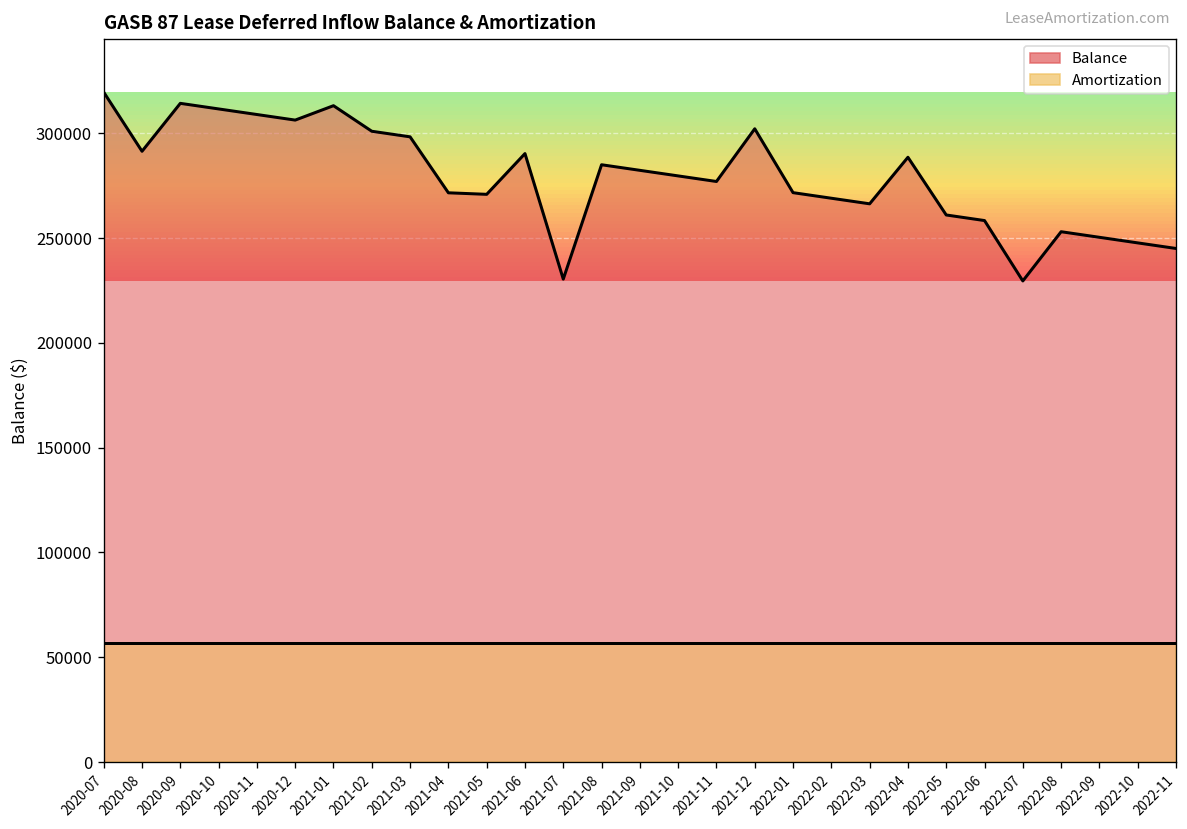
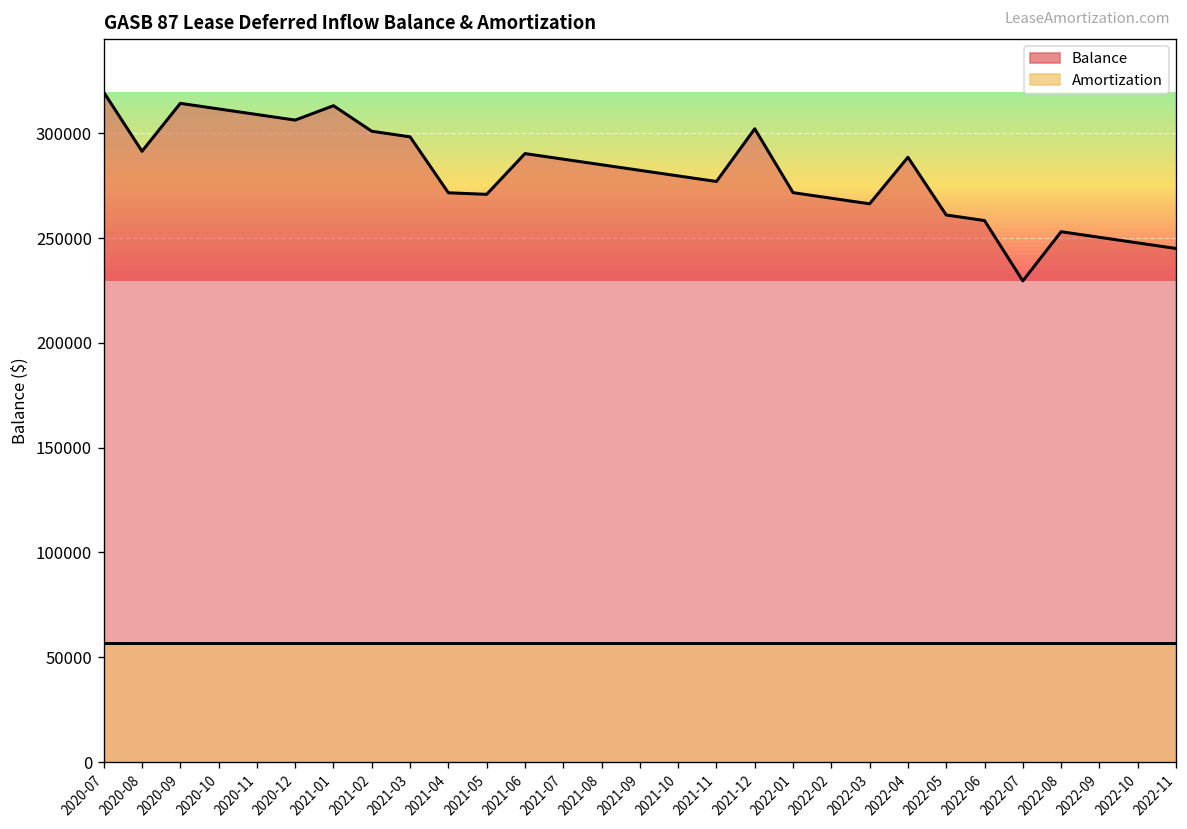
Balance, 2021-07: 230000 -> 288000
